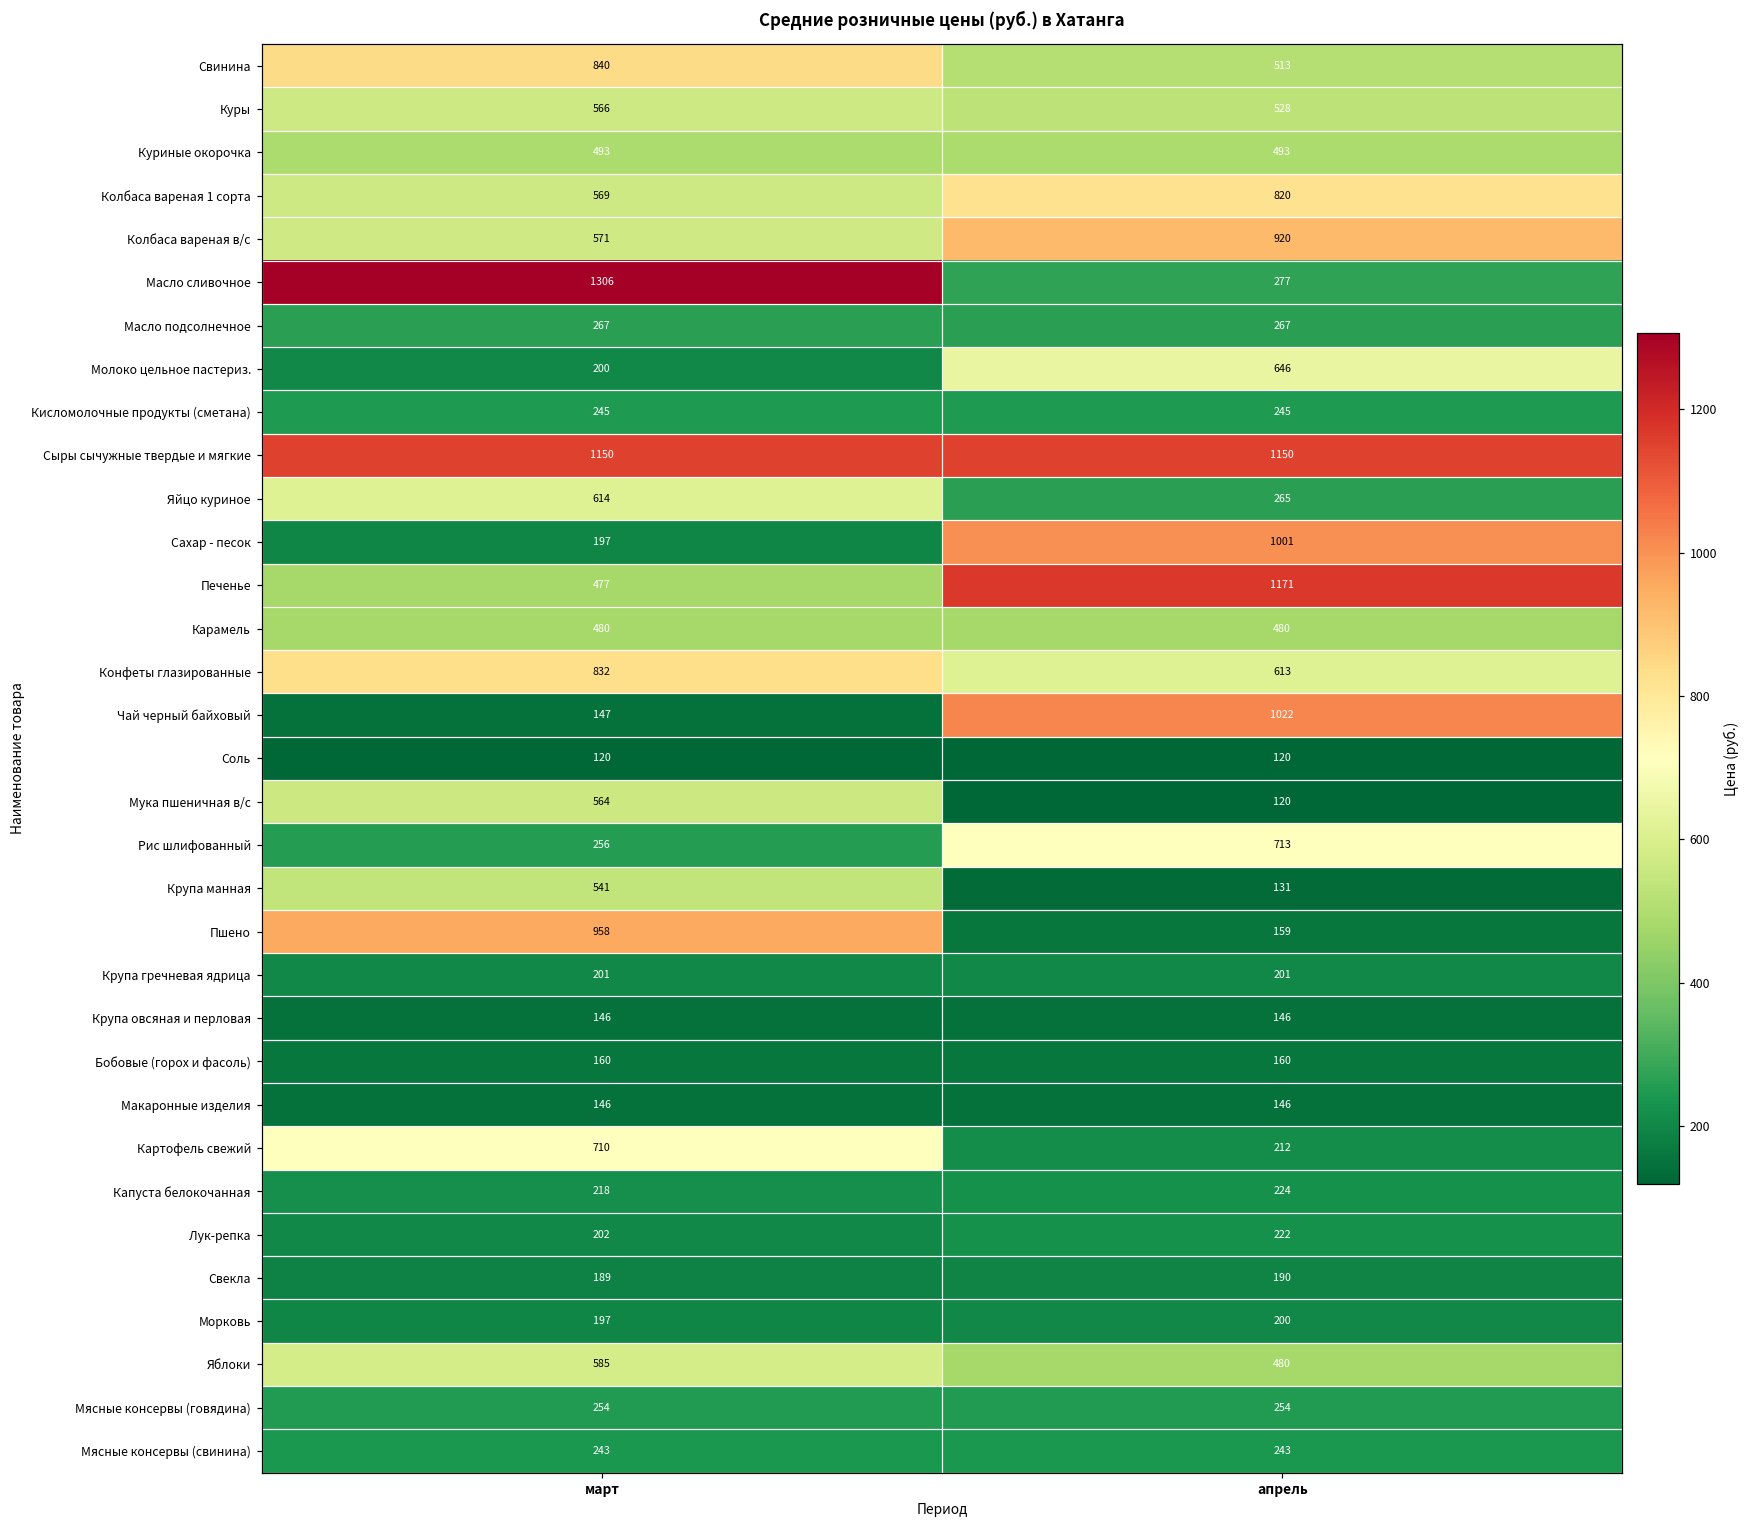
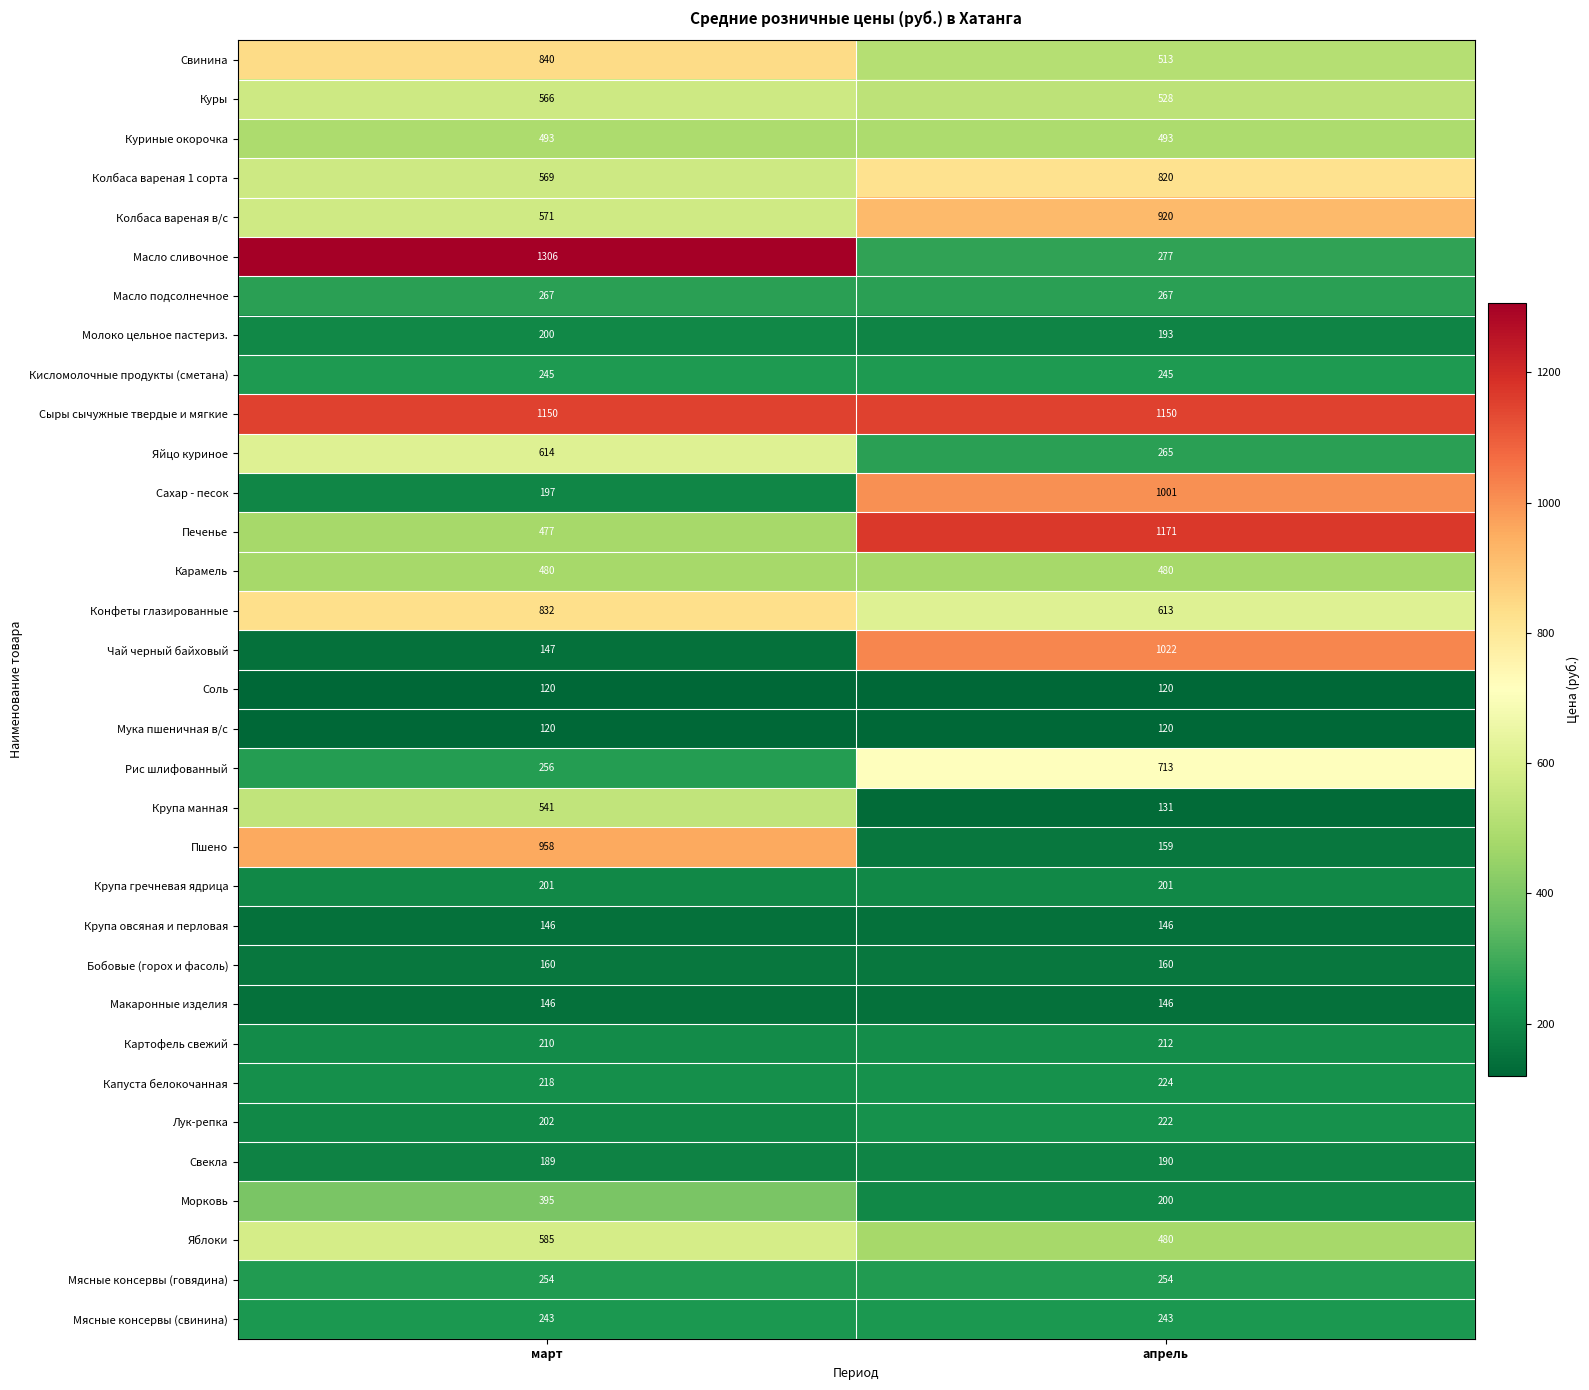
Молоко цельное пастериз., апрель: 646 -> 193
Мука пшеничная в/с, март: 564 -> 120
Картофель свежий, март: 710 -> 210
Морковь, март: 197 -> 395
